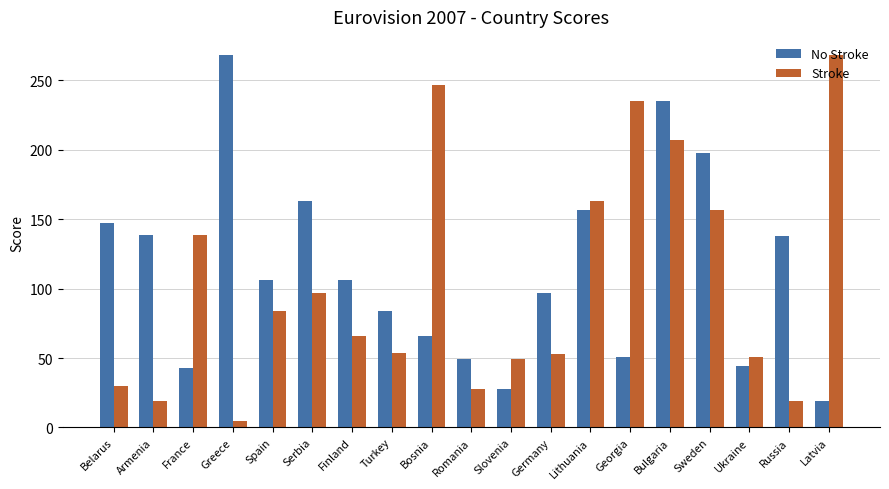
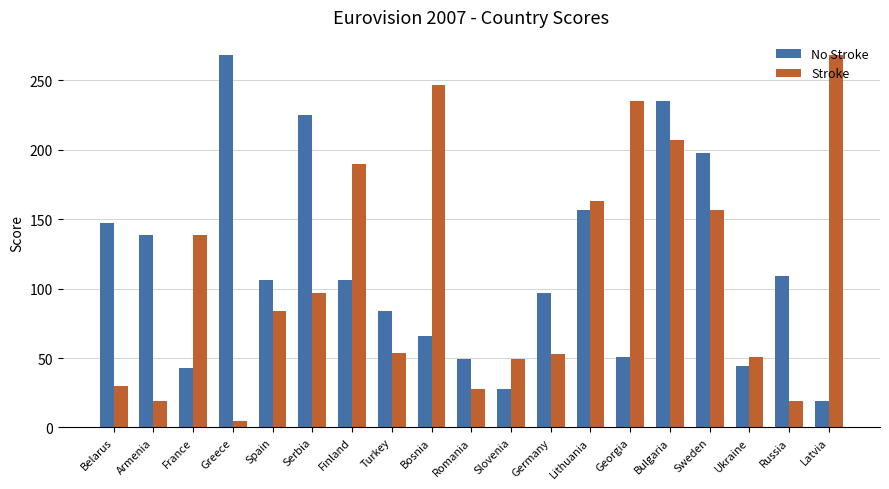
No Stroke, Serbia: 163 -> 225
Stroke, Finland: 66 -> 190
No Stroke, Russia: 138 -> 109
